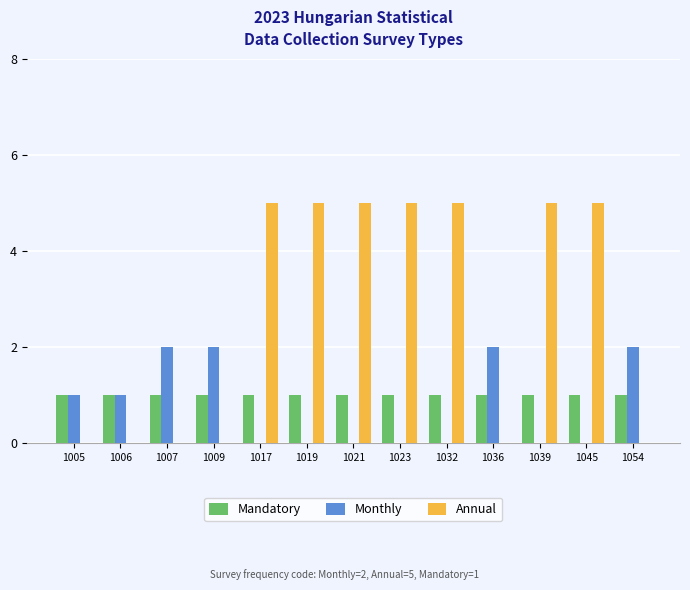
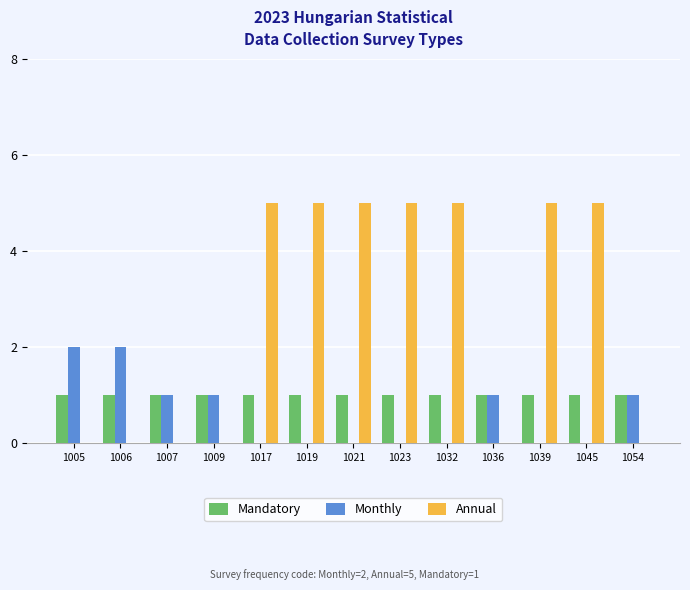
Monthly, 1005: 1 -> 2
Monthly, 1006: 1 -> 2
Monthly, 1007: 2 -> 1
Monthly, 1009: 2 -> 1
Monthly, 1036: 2 -> 1
Monthly, 1054: 2 -> 1
